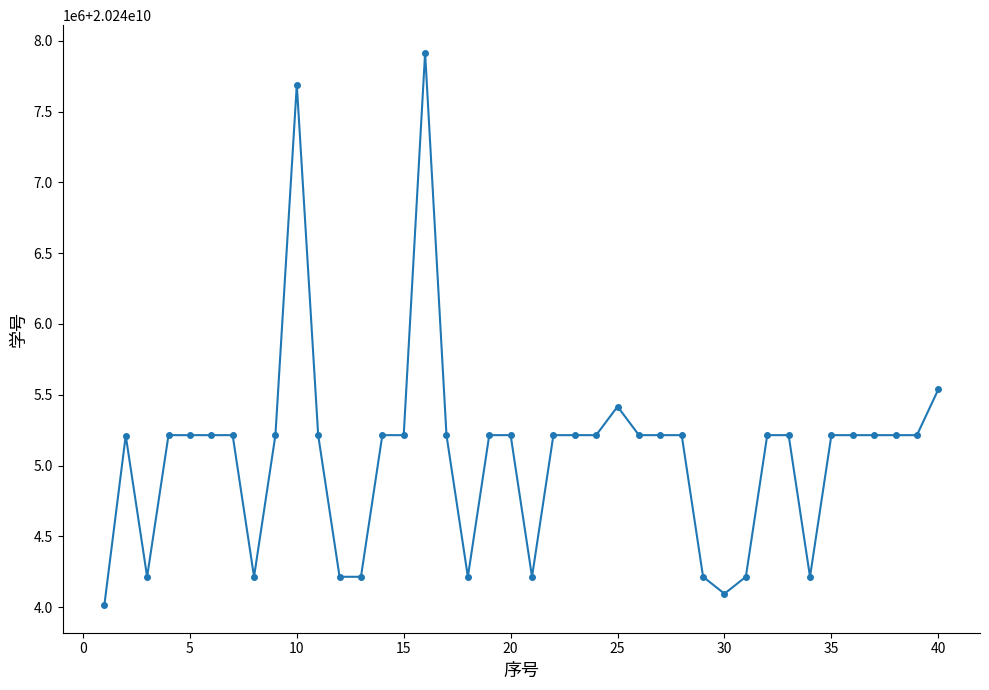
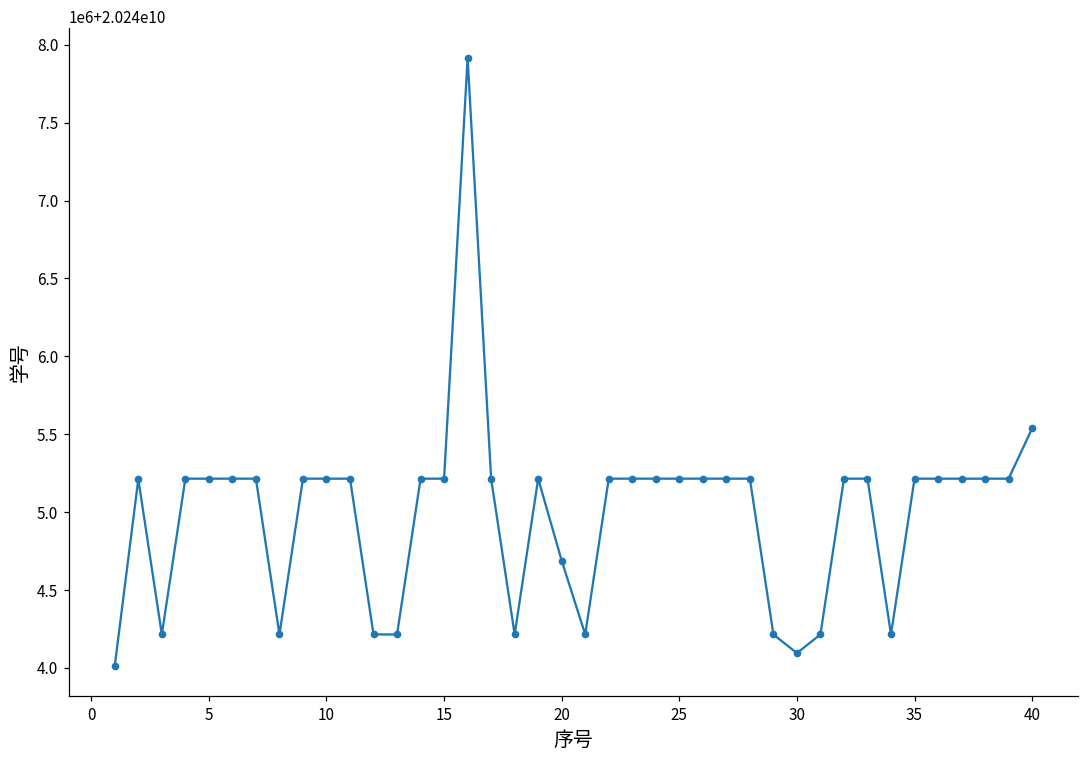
10: 20247690000 -> 20245220000
20: 20245220000 -> 20244690000
25: 20245420000 -> 20245220000
